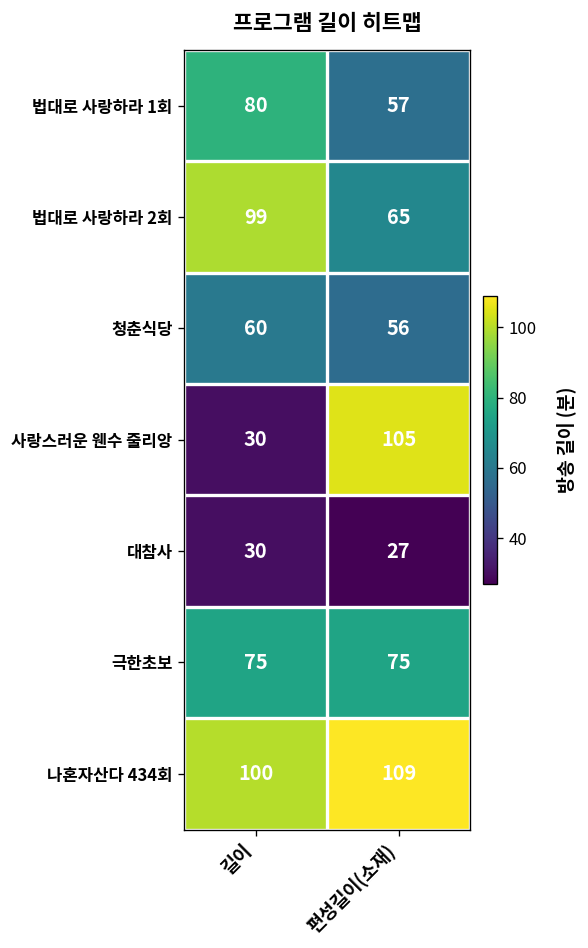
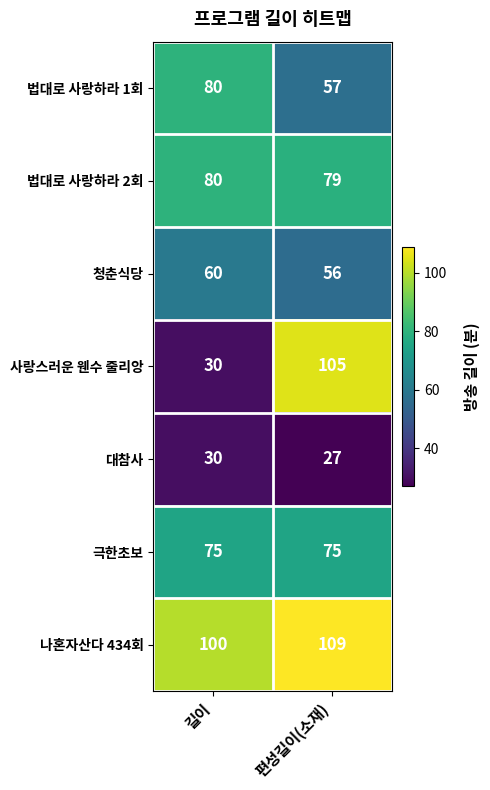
법대로 사랑하라 2회, 길이: 99 -> 80
법대로 사랑하라 2회, 편성길이(소재): 65 -> 79
